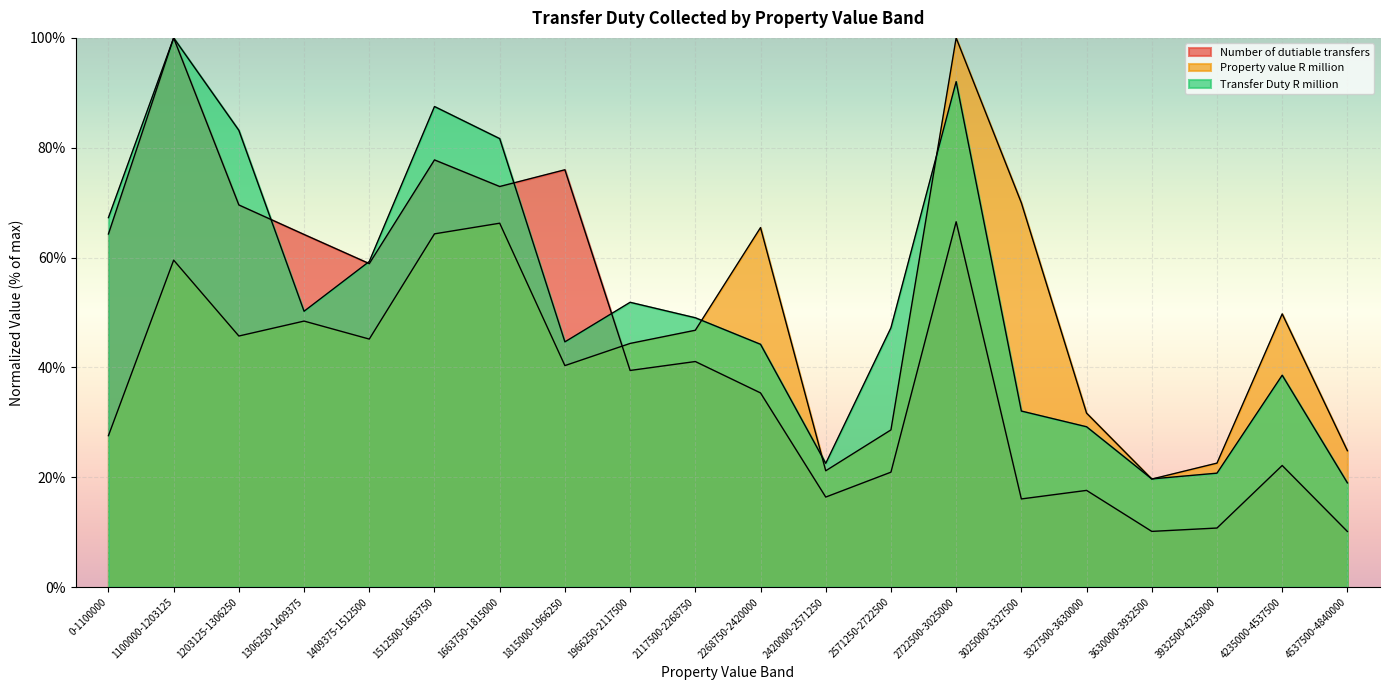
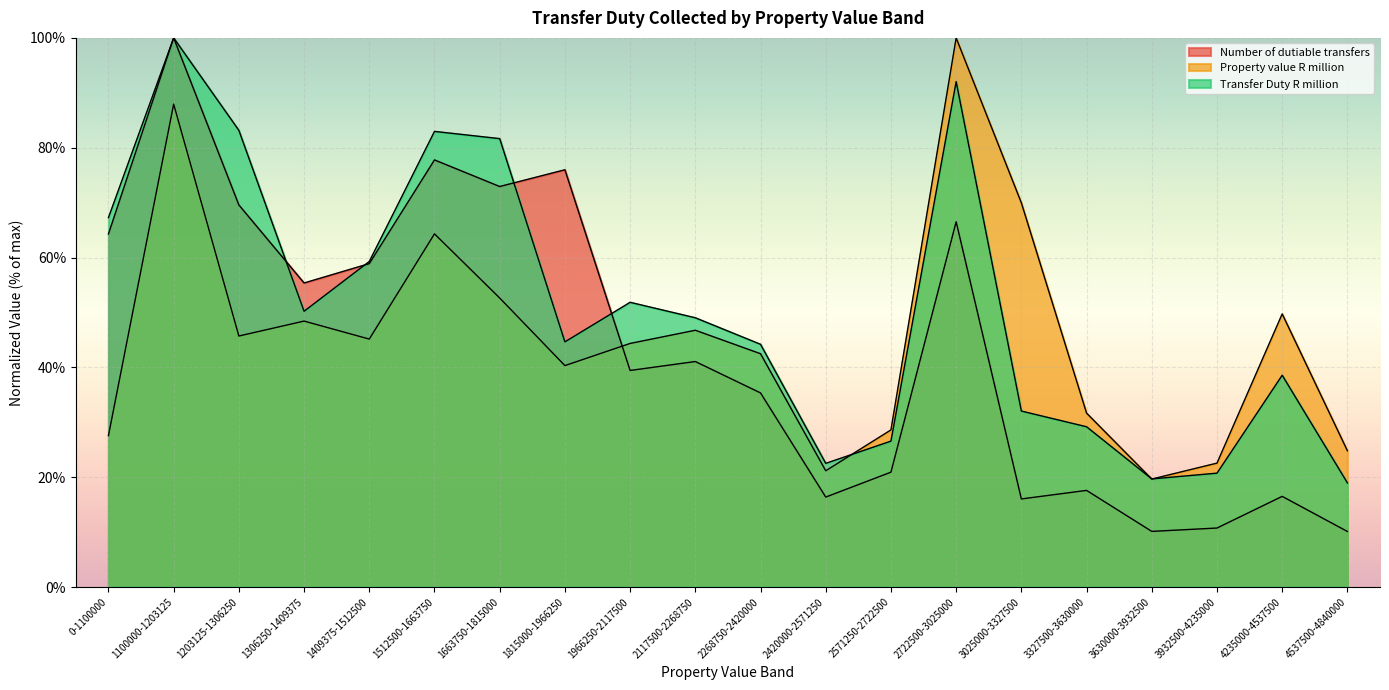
Property value R million, 1100000-1203125: 60% -> 88%
Number of dutiable transfers, 1306250-1409375: 64% -> 55%
Transfer Duty R million, 1512500-1663750: 88% -> 83%
Property value R million, 1663750-1815000: 66% -> 53%
Property value R million, 2268750-2420000: 65% -> 42%
Transfer Duty R million, 2571250-2722500: 47% -> 27%
Number of dutiable transfers, 4235000-4537500: 22% -> 17%
